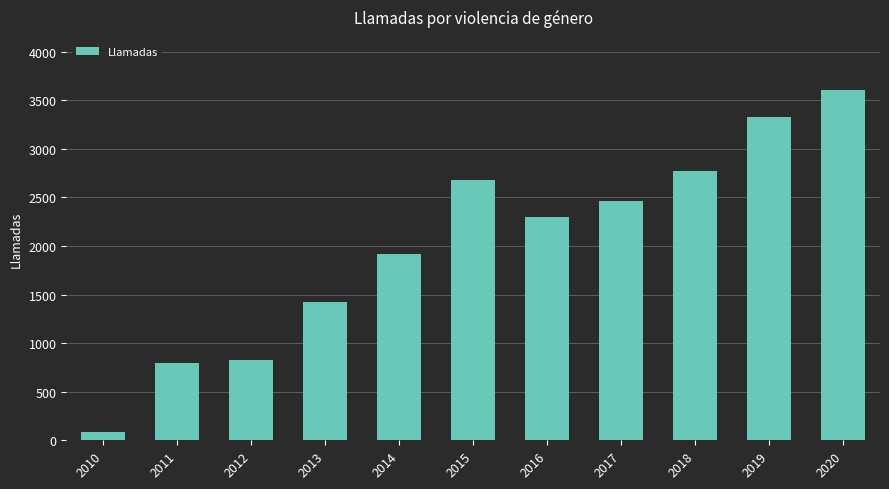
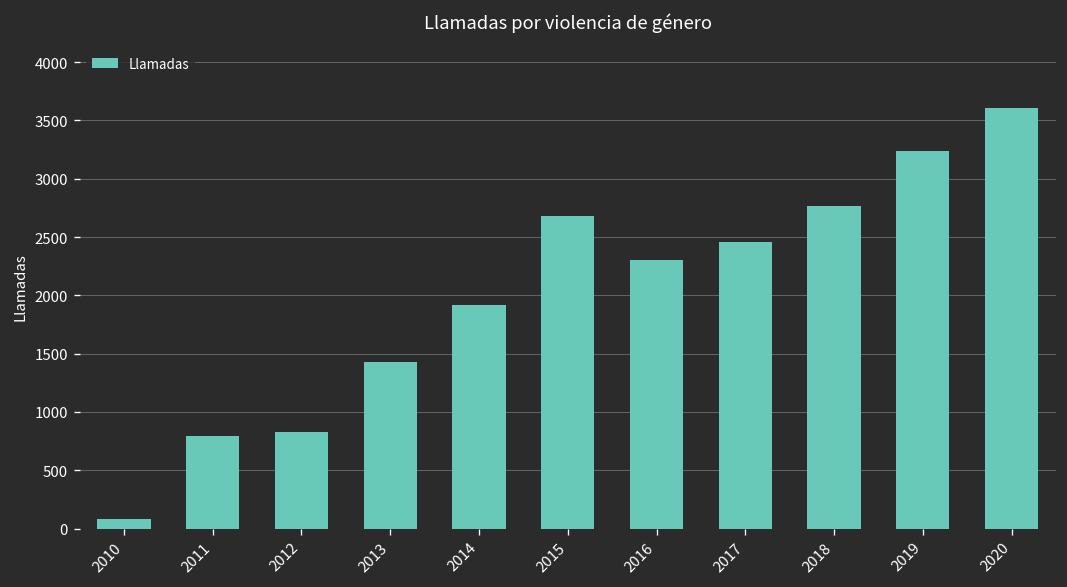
2019: 3300 -> 3200
